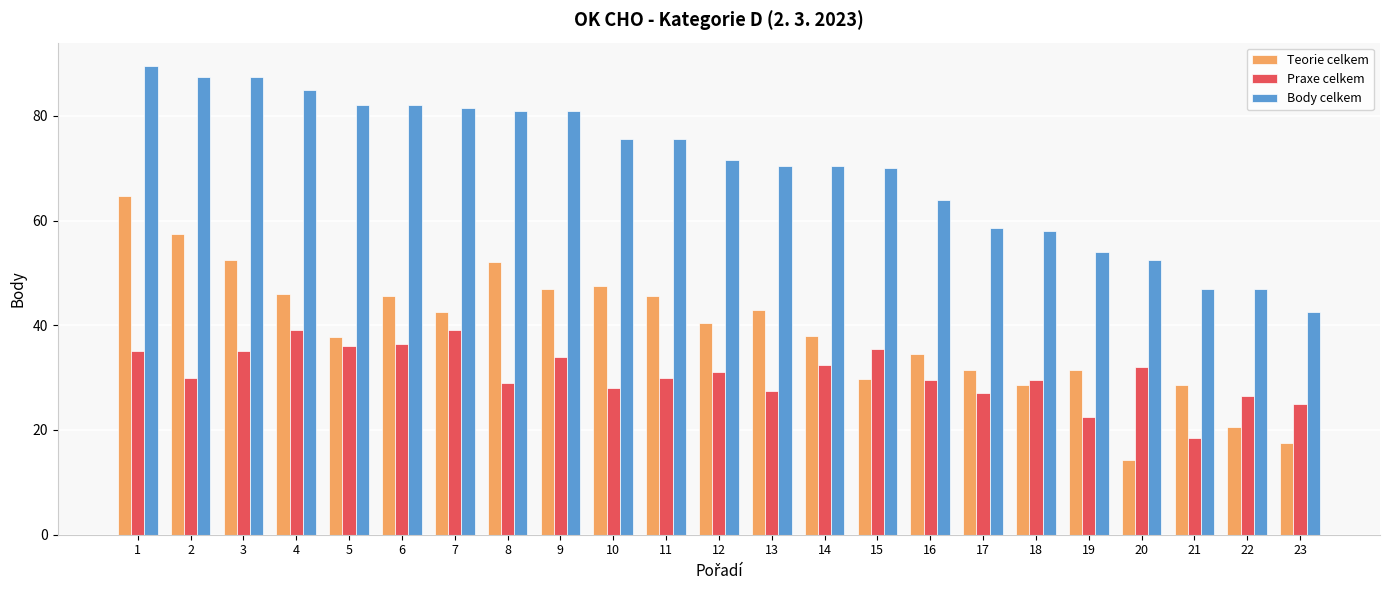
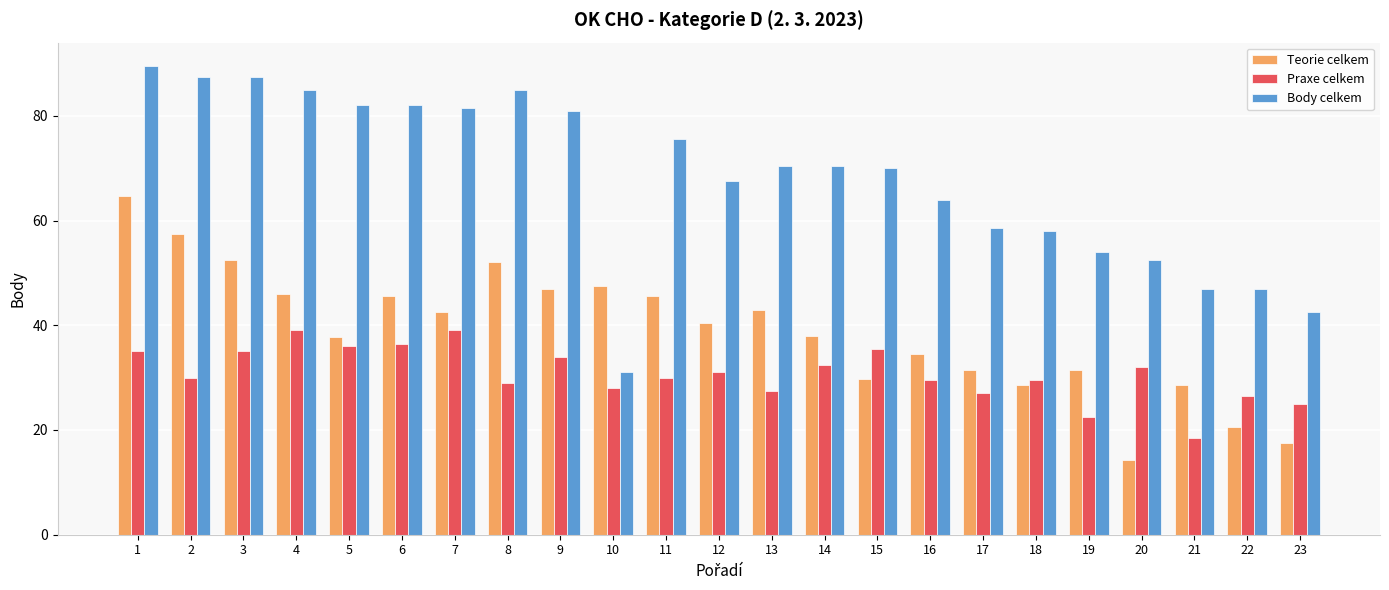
Body celkem, 8: 81 -> 85
Body celkem, 10: 76 -> 31
Body celkem, 12: 72 -> 68
